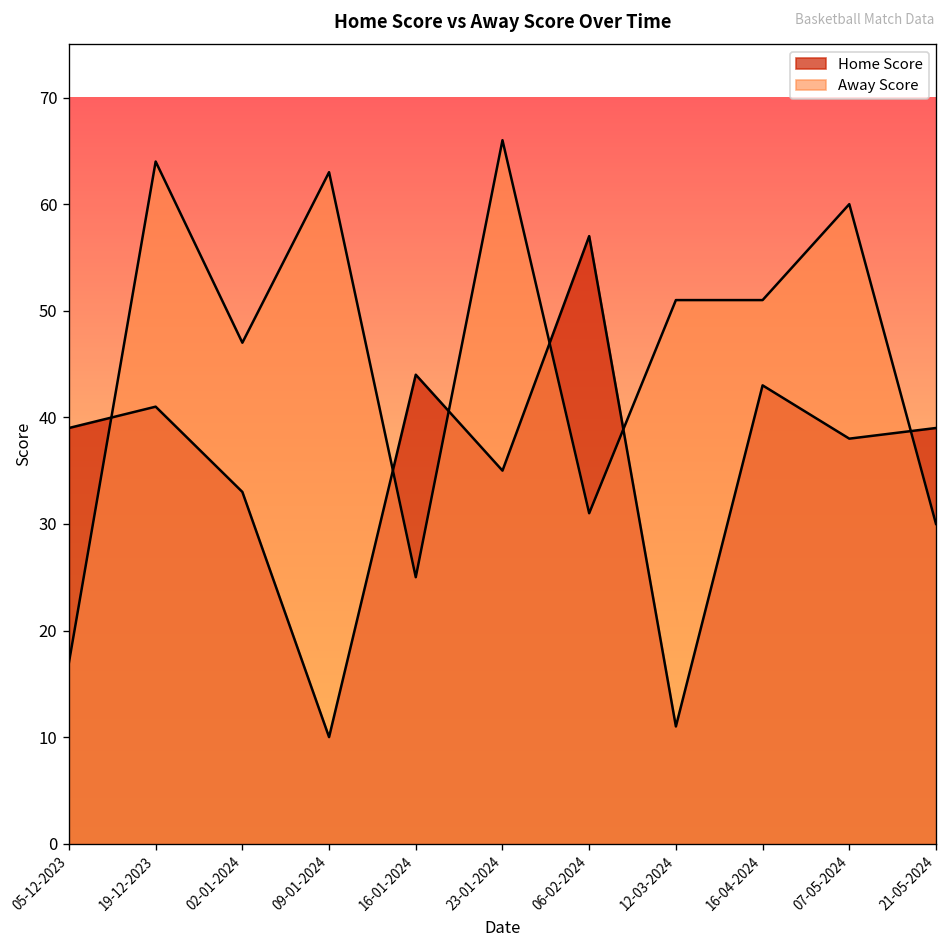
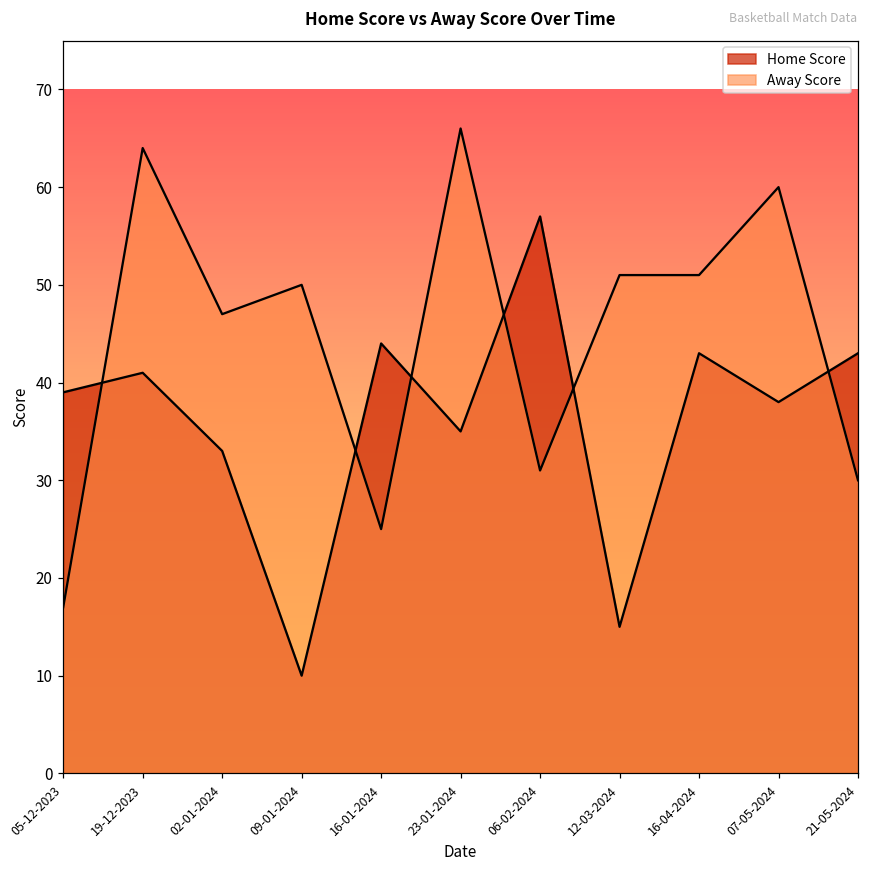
Away Score, 09-01-2024: 63 -> 50
Home Score, 12-03-2024: 11 -> 15
Home Score, 21-05-2024: 39 -> 43
